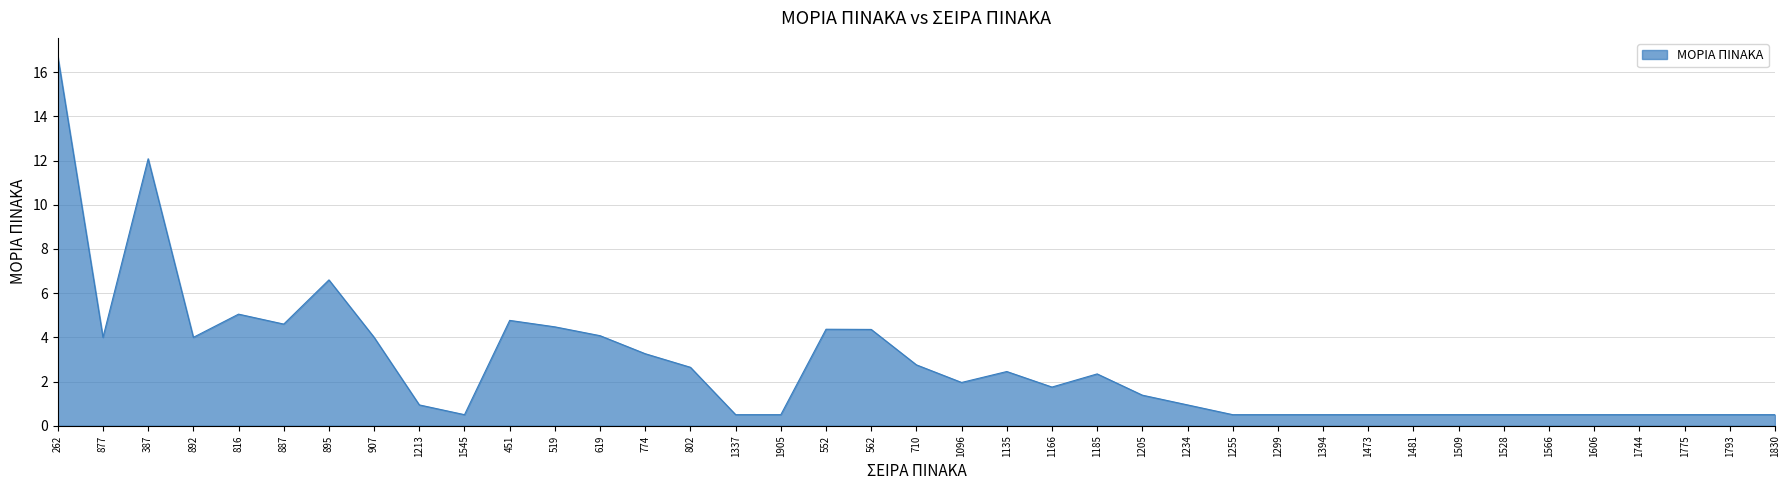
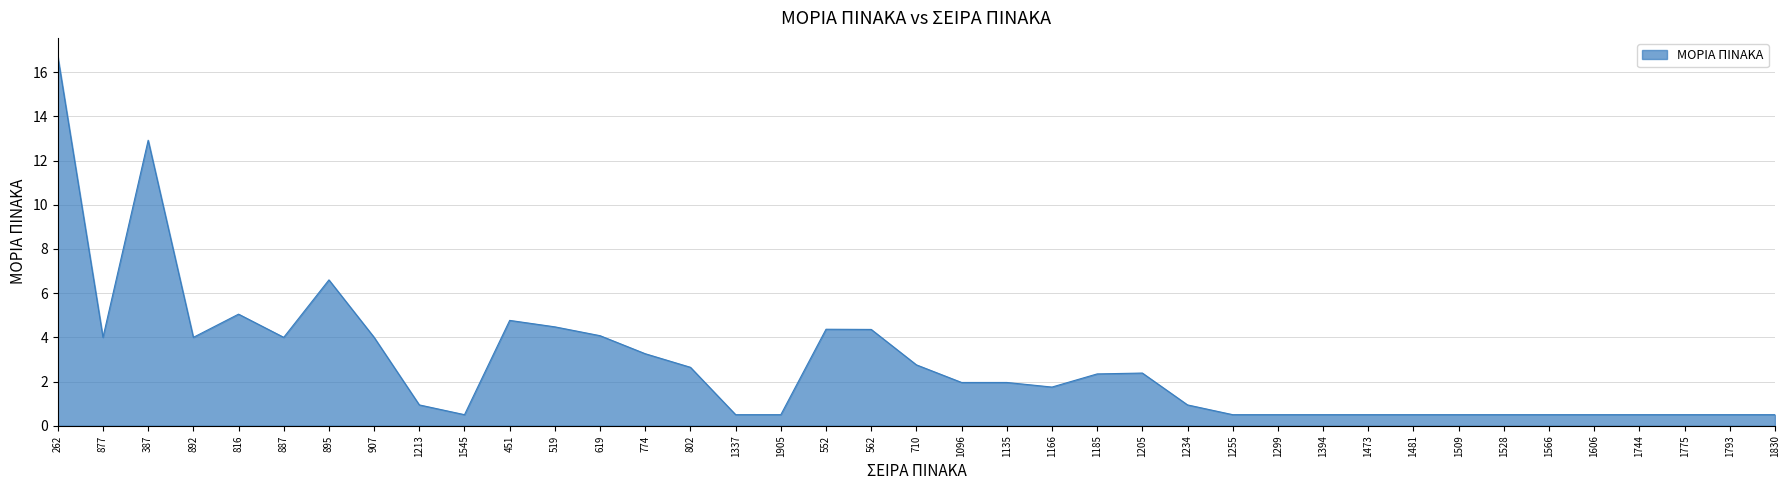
387: 12.1 -> 12.9
887: 4.6 -> 4.0
1135: 2.5 -> 2.0
1205: 1.4 -> 2.4
